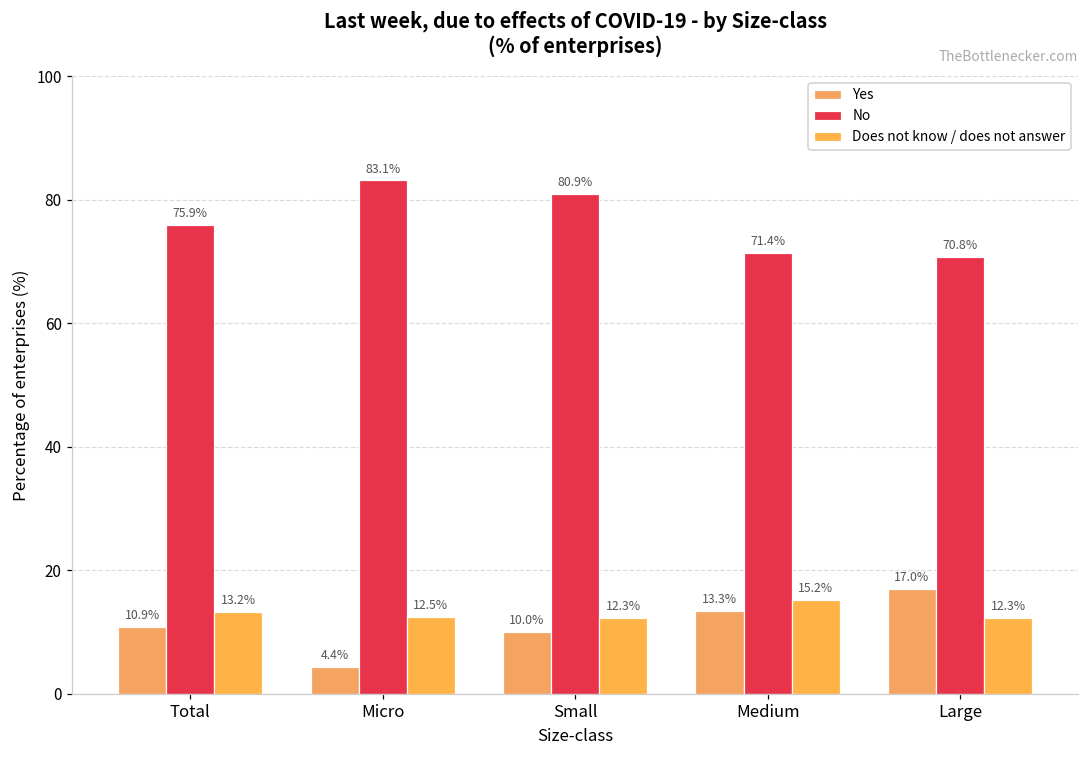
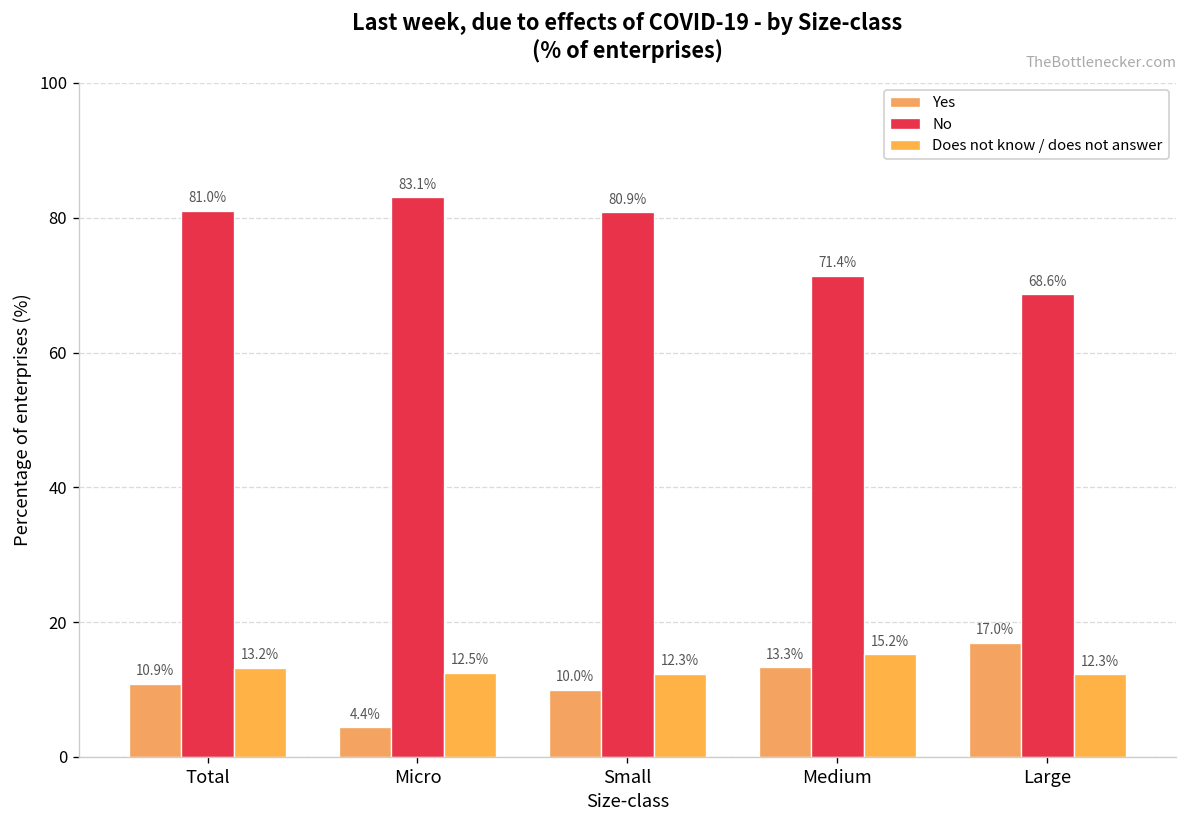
No, Total: 75.9% -> 81.0%
No, Large: 70.8% -> 68.6%
